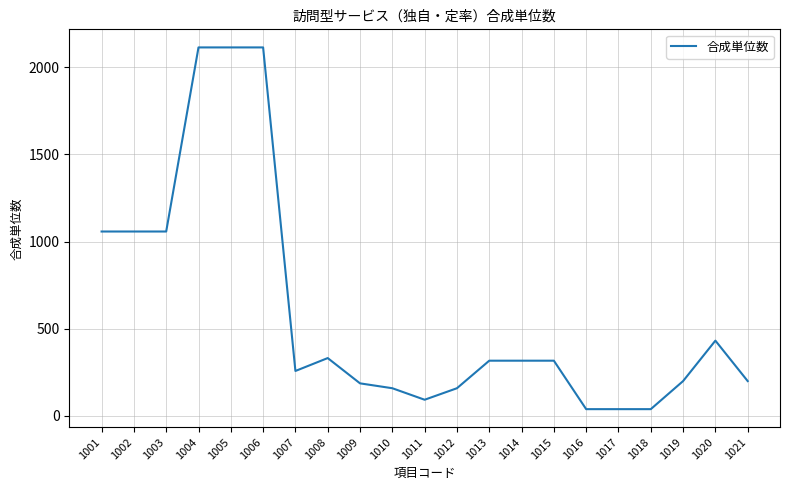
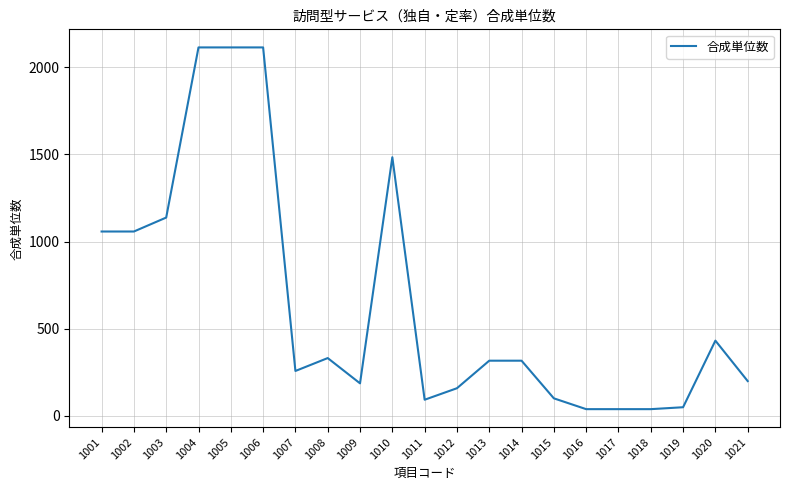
1003: 1060 -> 1140
1010: 160 -> 1480
1015: 320 -> 100
1019: 200 -> 50
